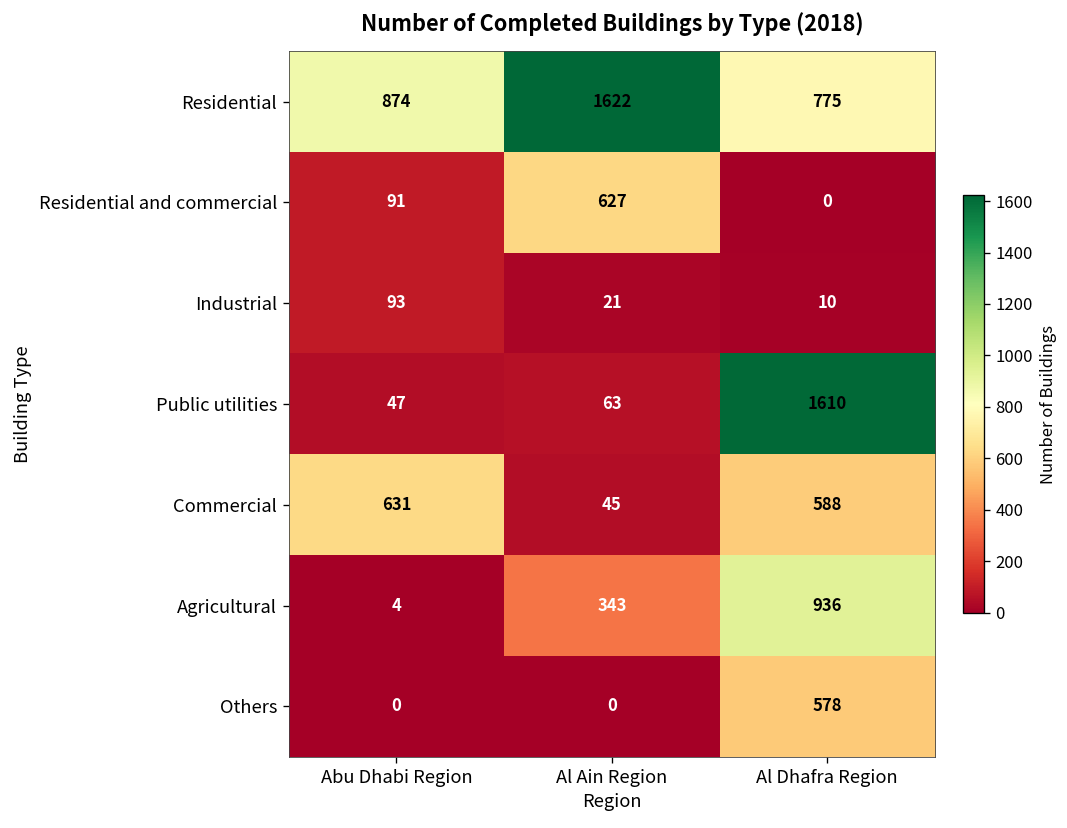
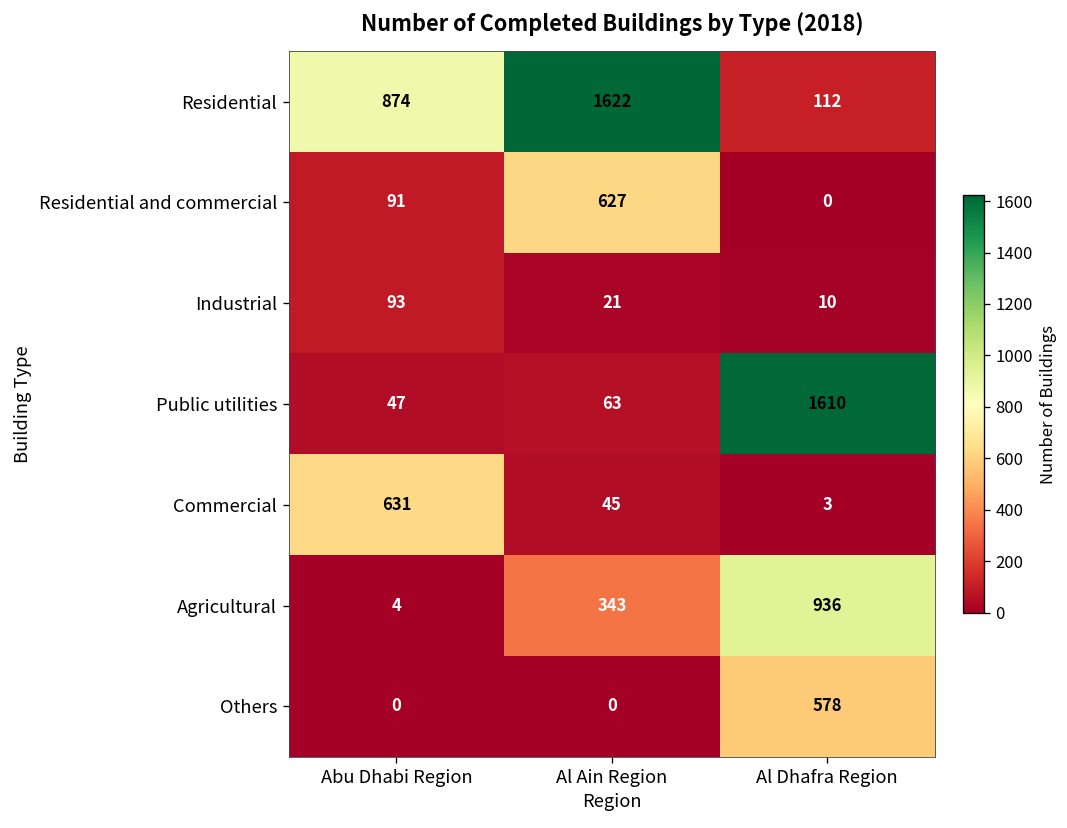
Residential, Al Dhafra Region: 775 -> 112
Commercial, Al Dhafra Region: 588 -> 3
